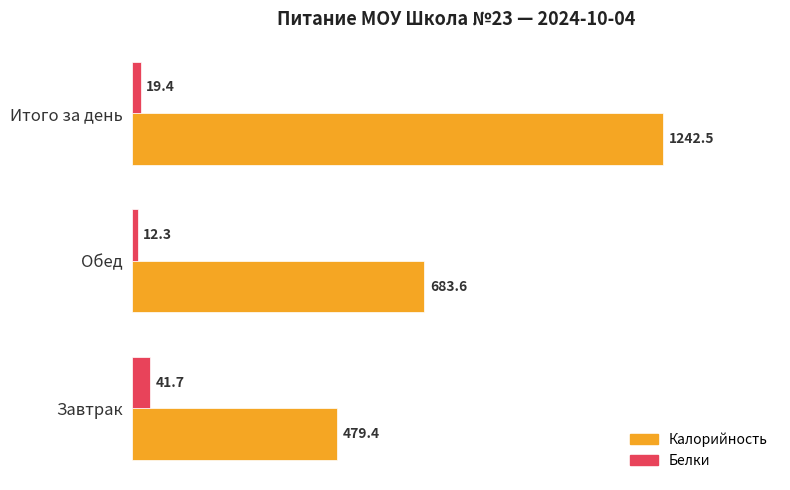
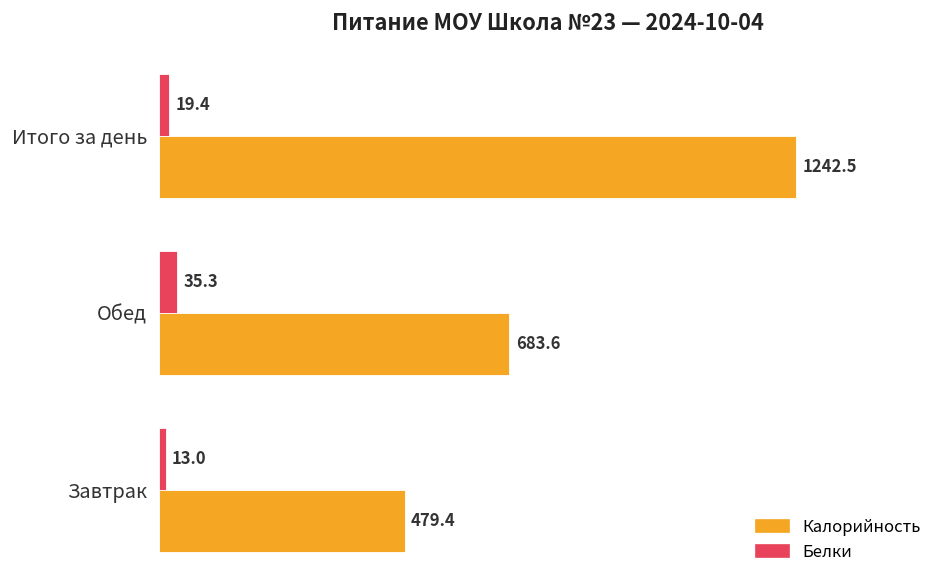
Белки, Обед: 12.3 -> 35.3
Белки, Завтрак: 41.7 -> 13.0
